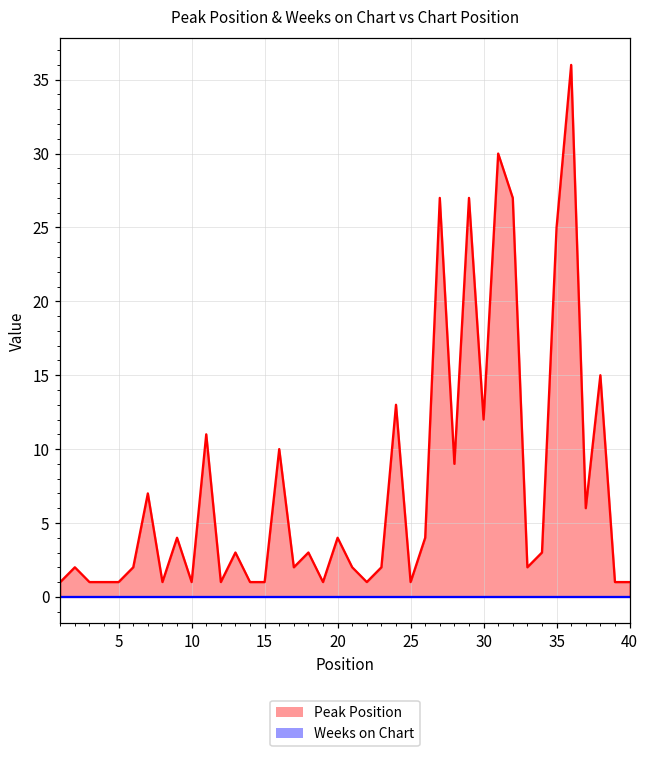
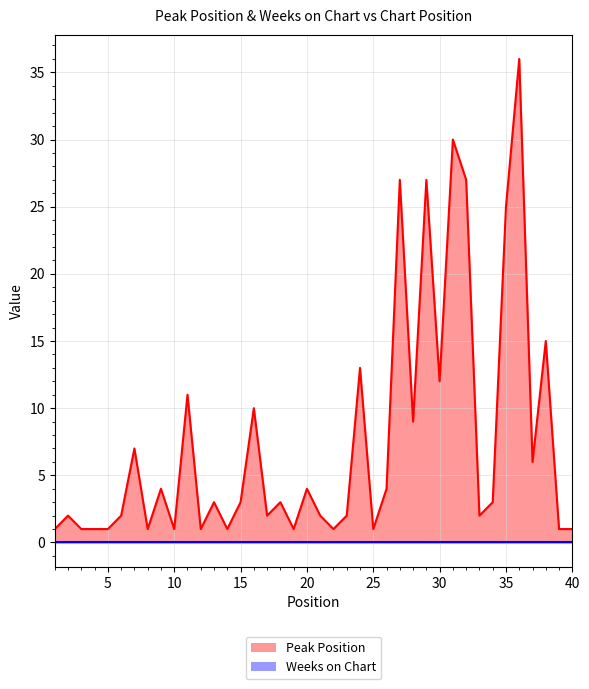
Peak Position, 15: 1 -> 3
